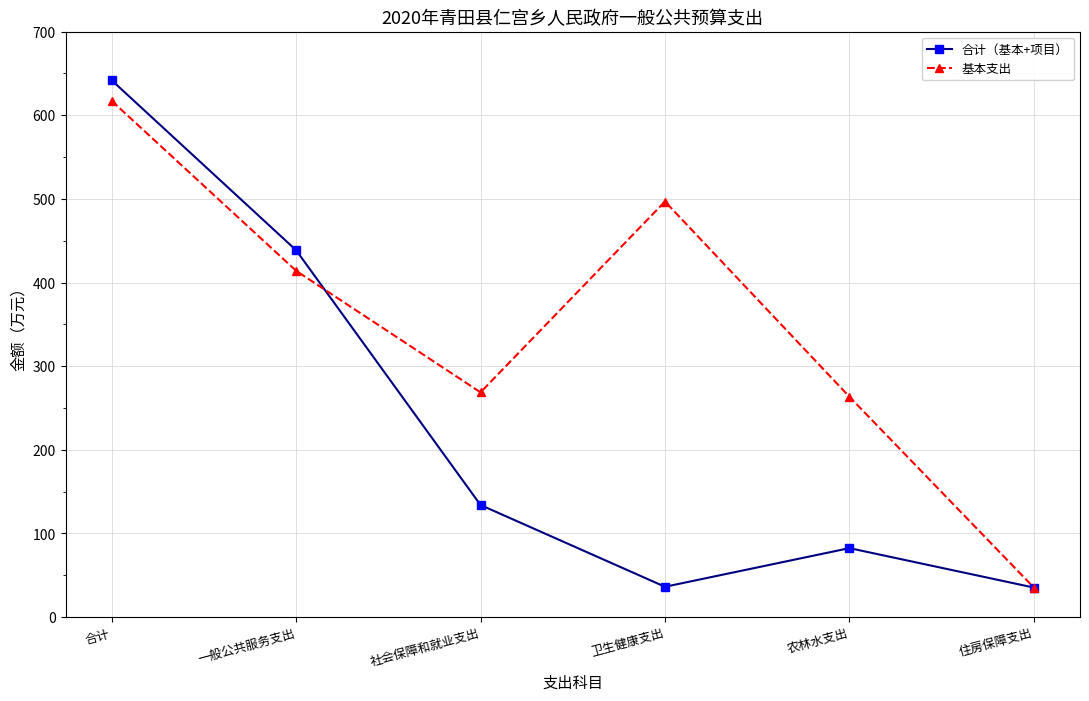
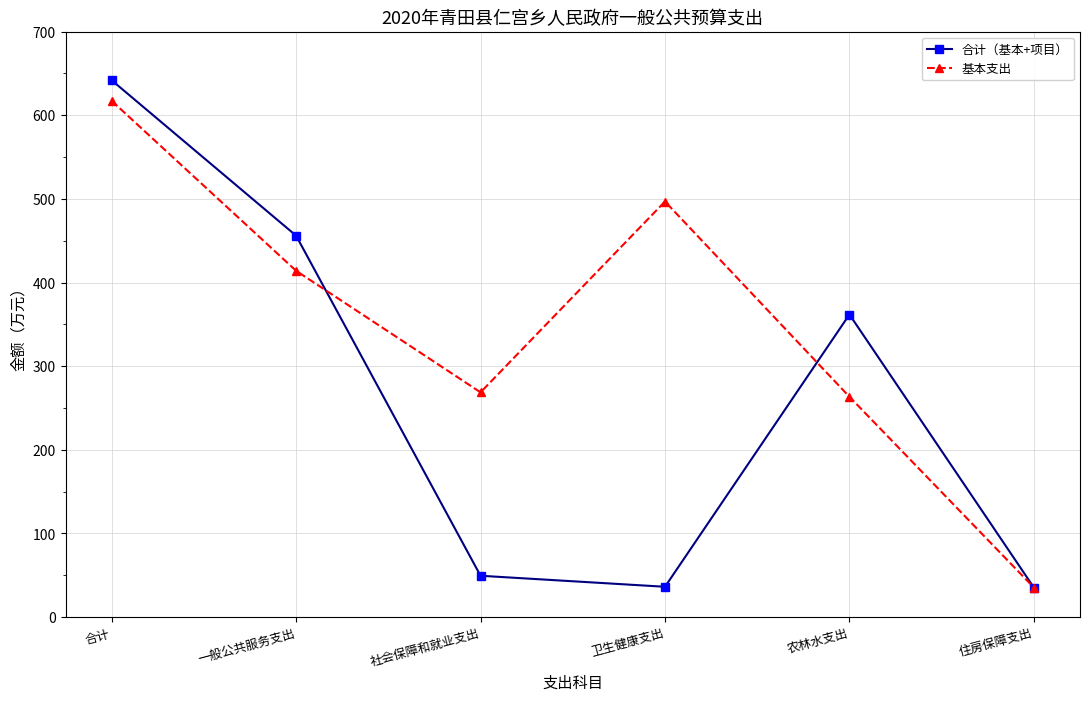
合计（基本+项目）, 一般公共服务支出: 440 -> 460
合计（基本+项目）, 社会保障和就业支出: 130 -> 50
合计（基本+项目）, 农林水支出: 80 -> 360
